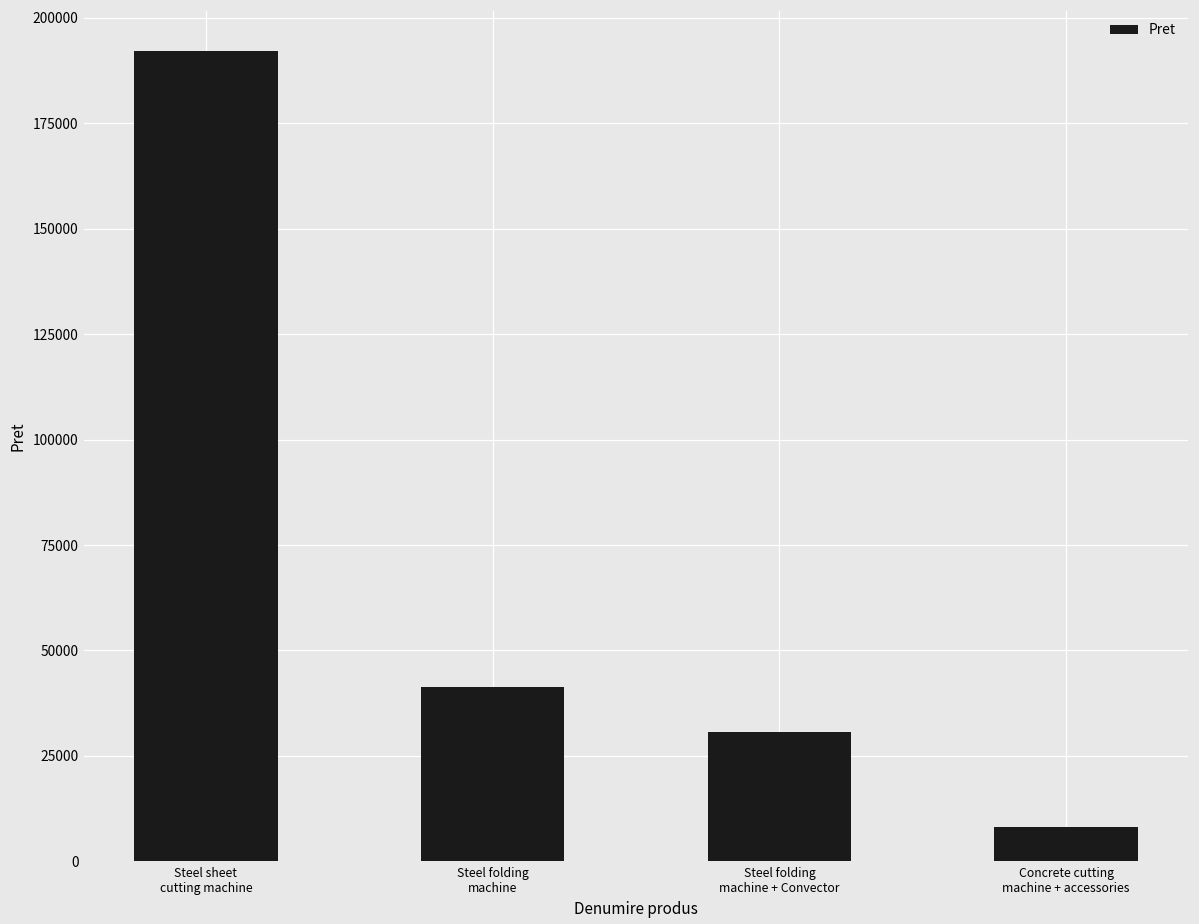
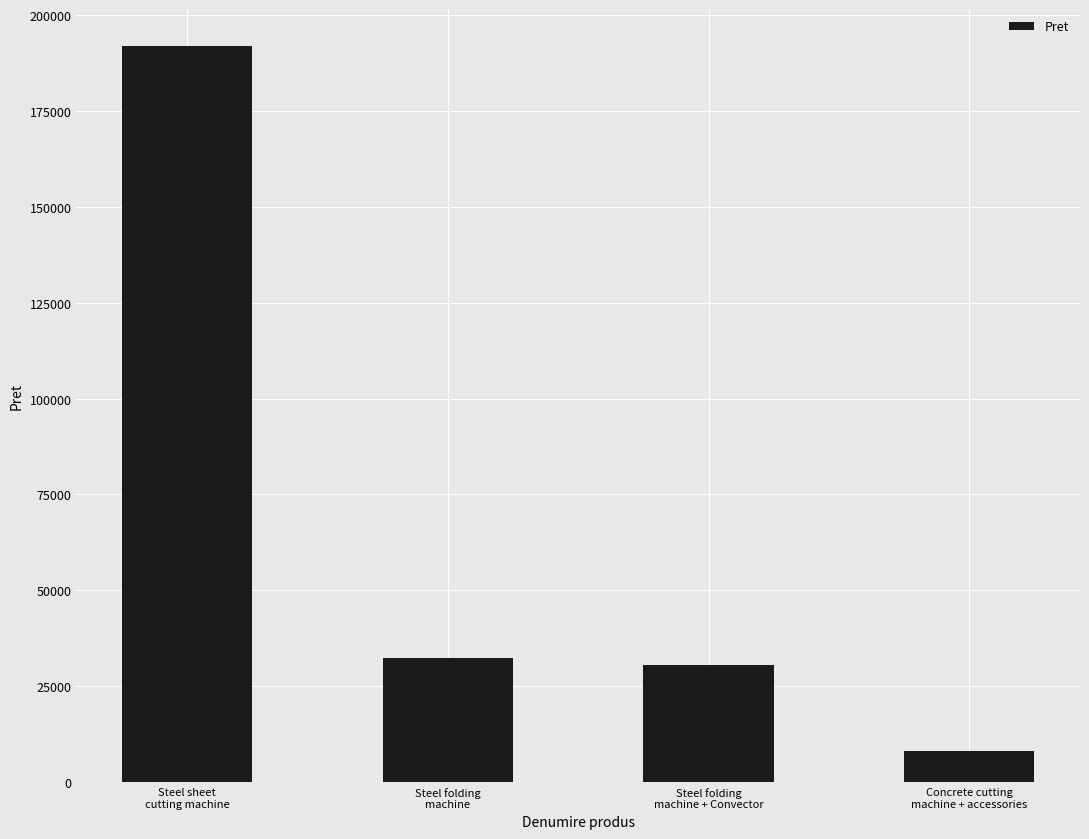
Steel folding machine: 41000 -> 32000
